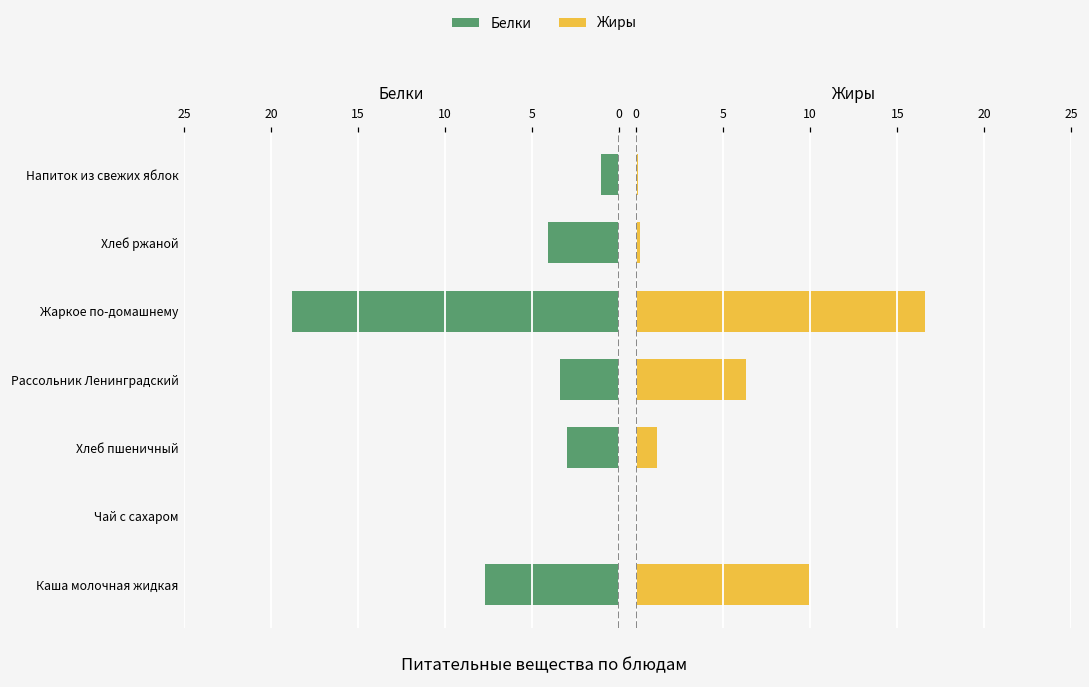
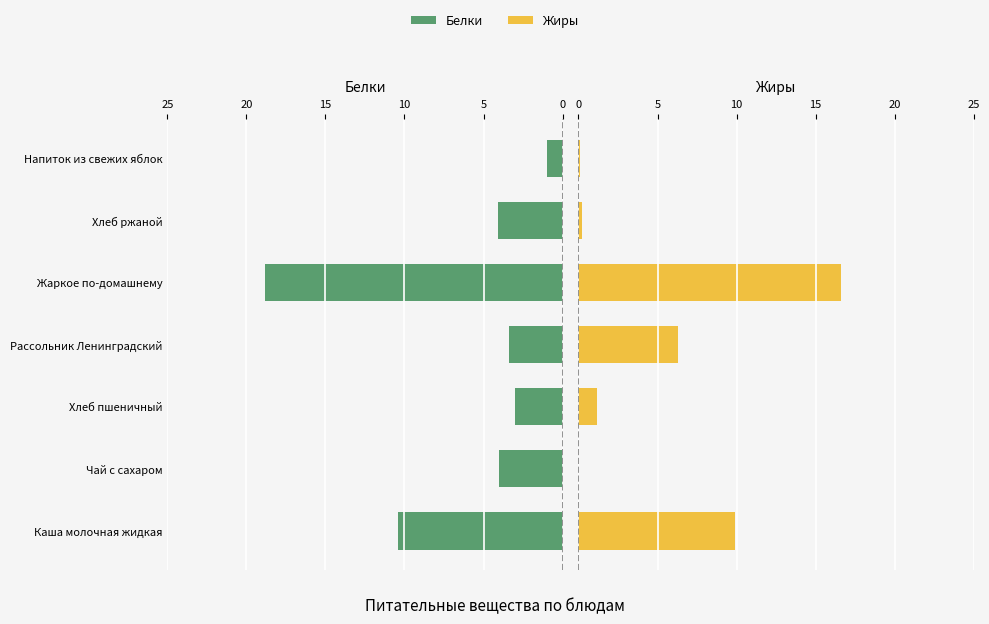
Белки, Чай с сахаром: 0 -> 4
Белки, Каша молочная жидкая: 7.7 -> 10.4
